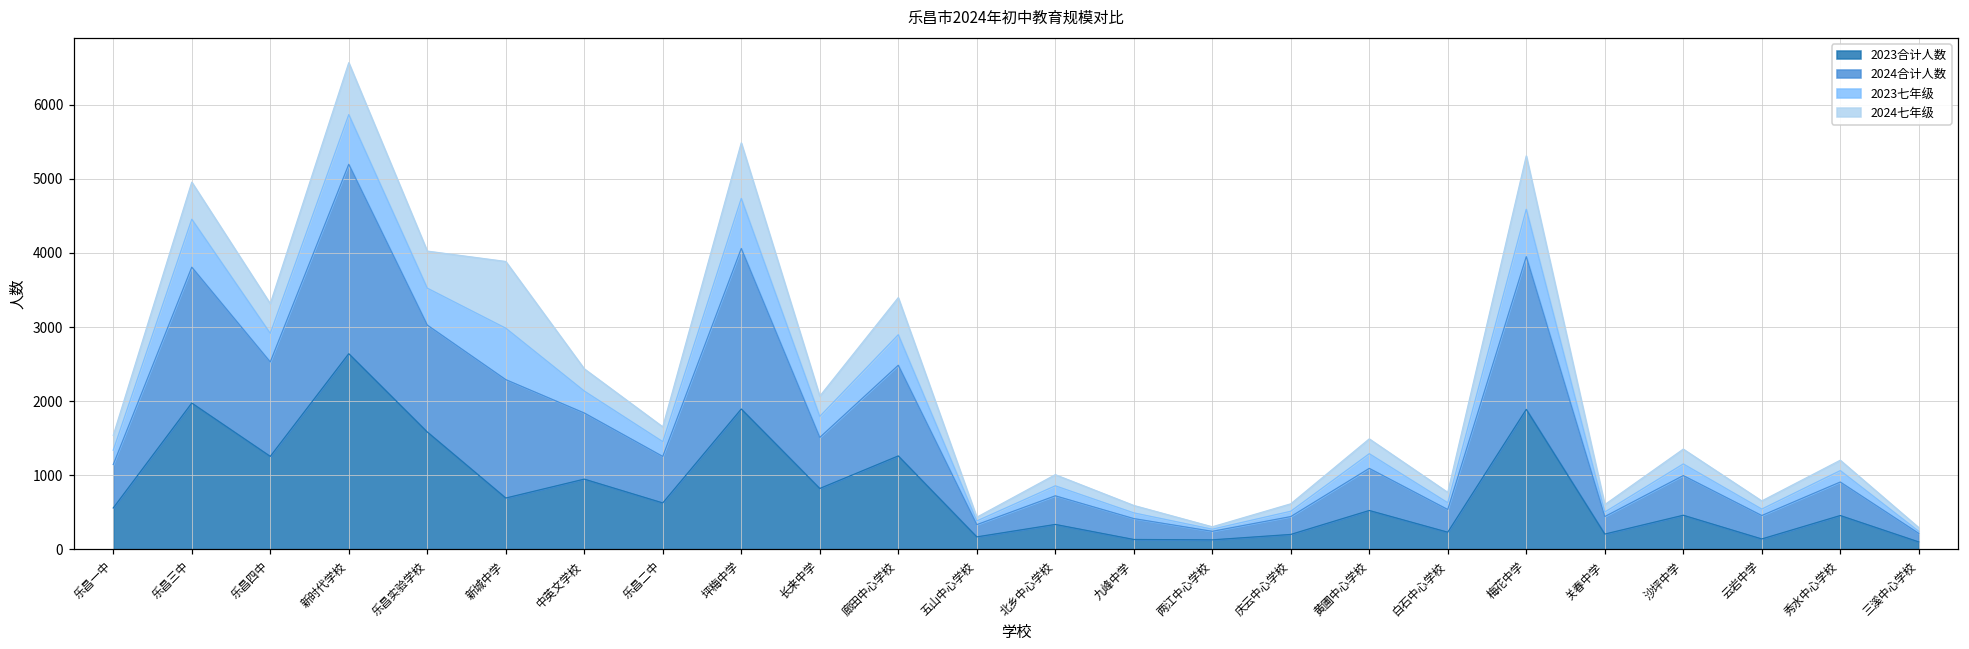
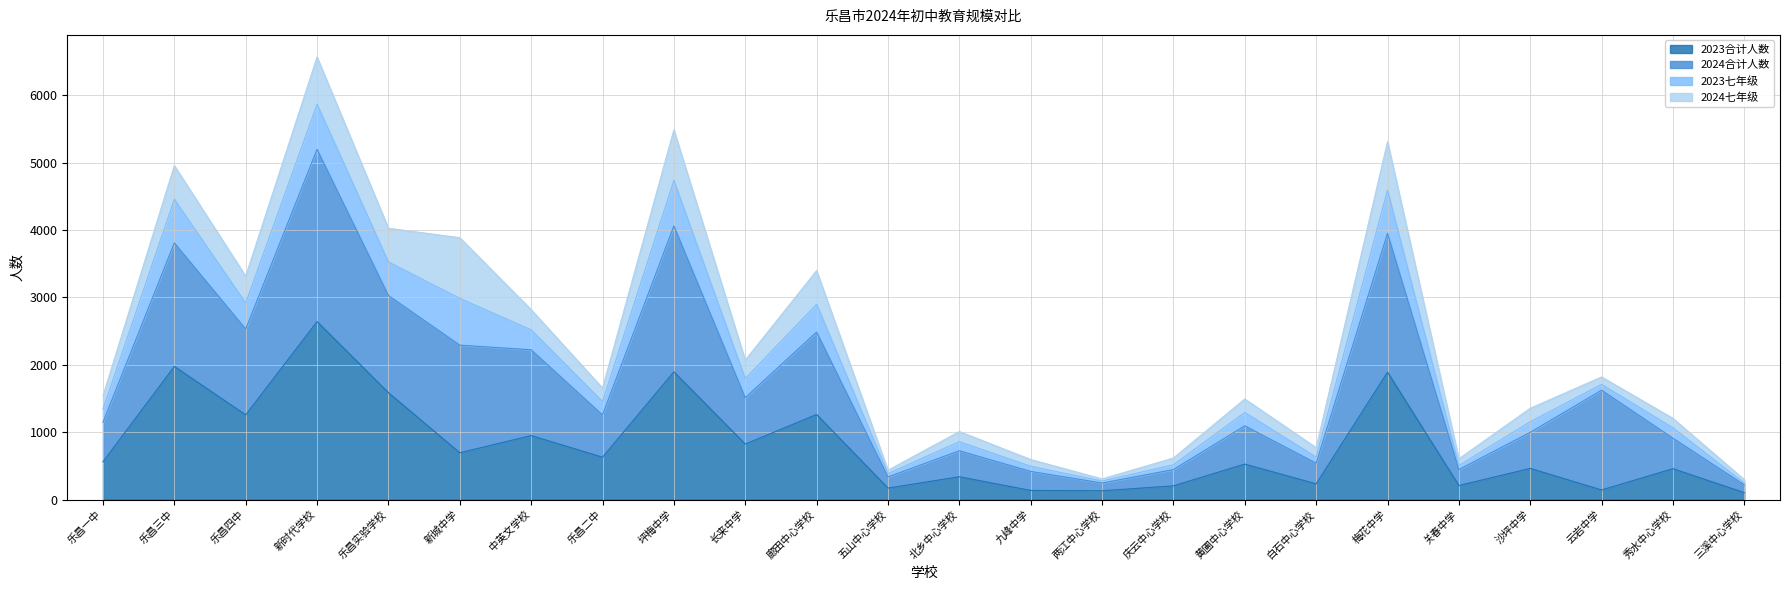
2024合计人数, 中英文学校: 900 -> 1300
2024合计人数, 云岩中学: 300 -> 1500
